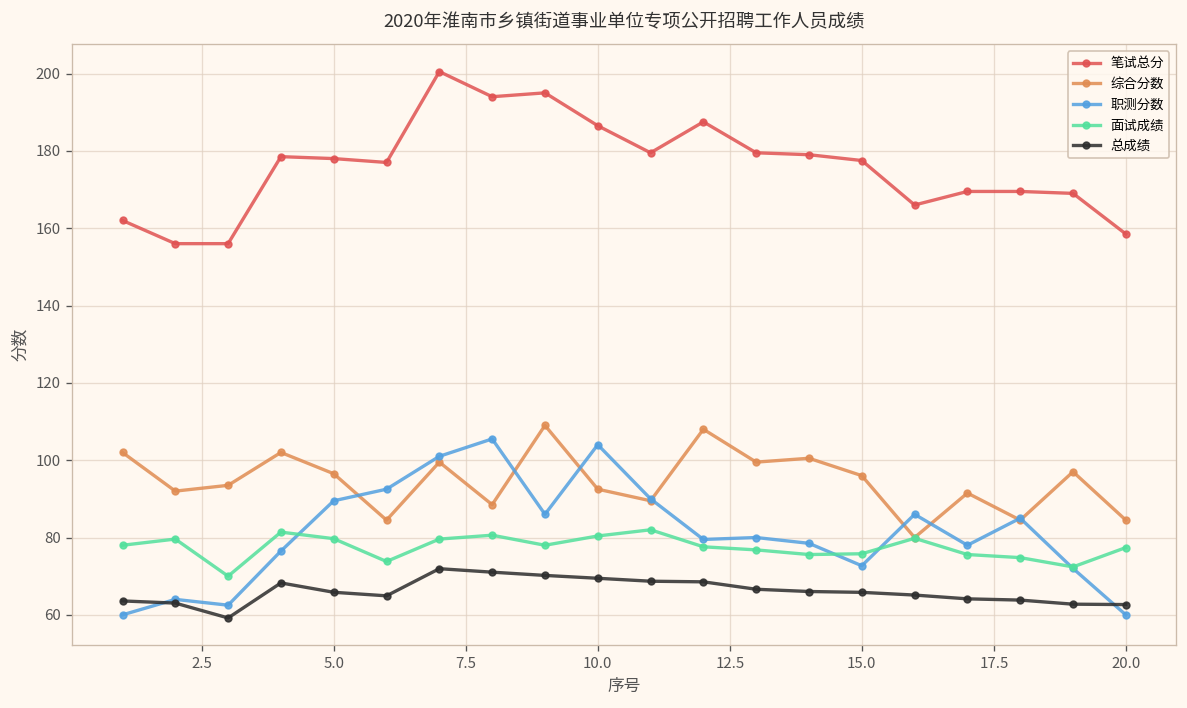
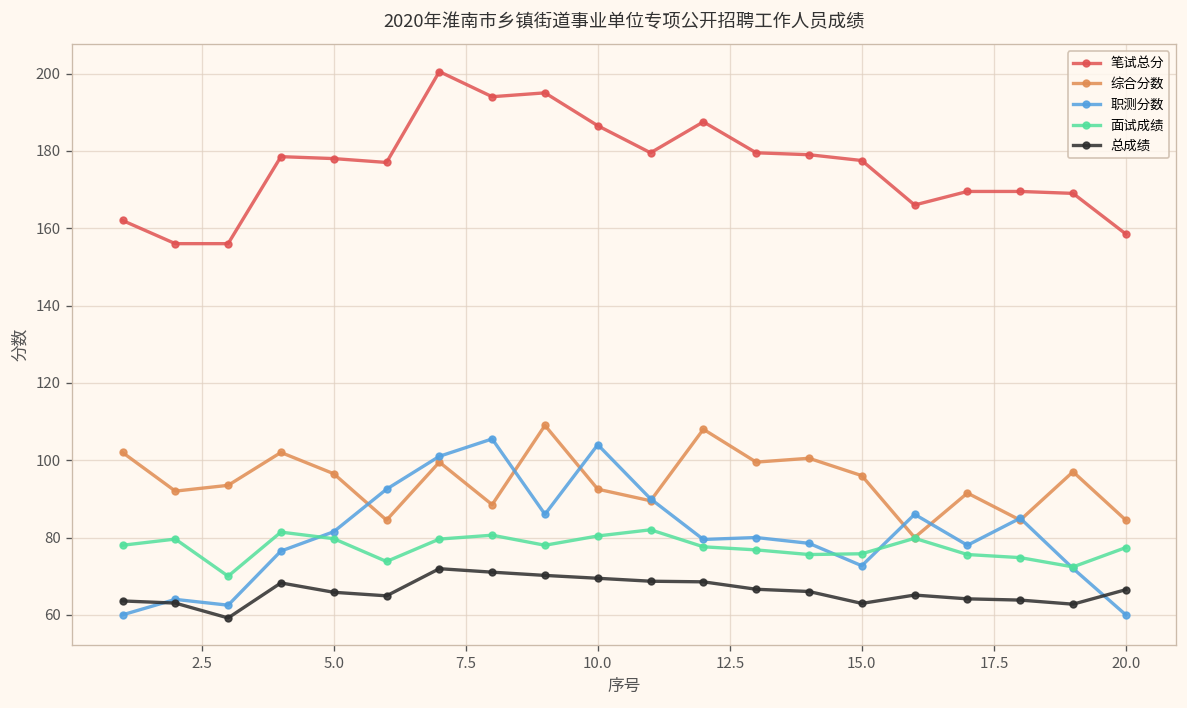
职测分数, 5.0: 90 -> 82
总成绩, 15.0: 66 -> 63
总成绩, 20.0: 63 -> 67
